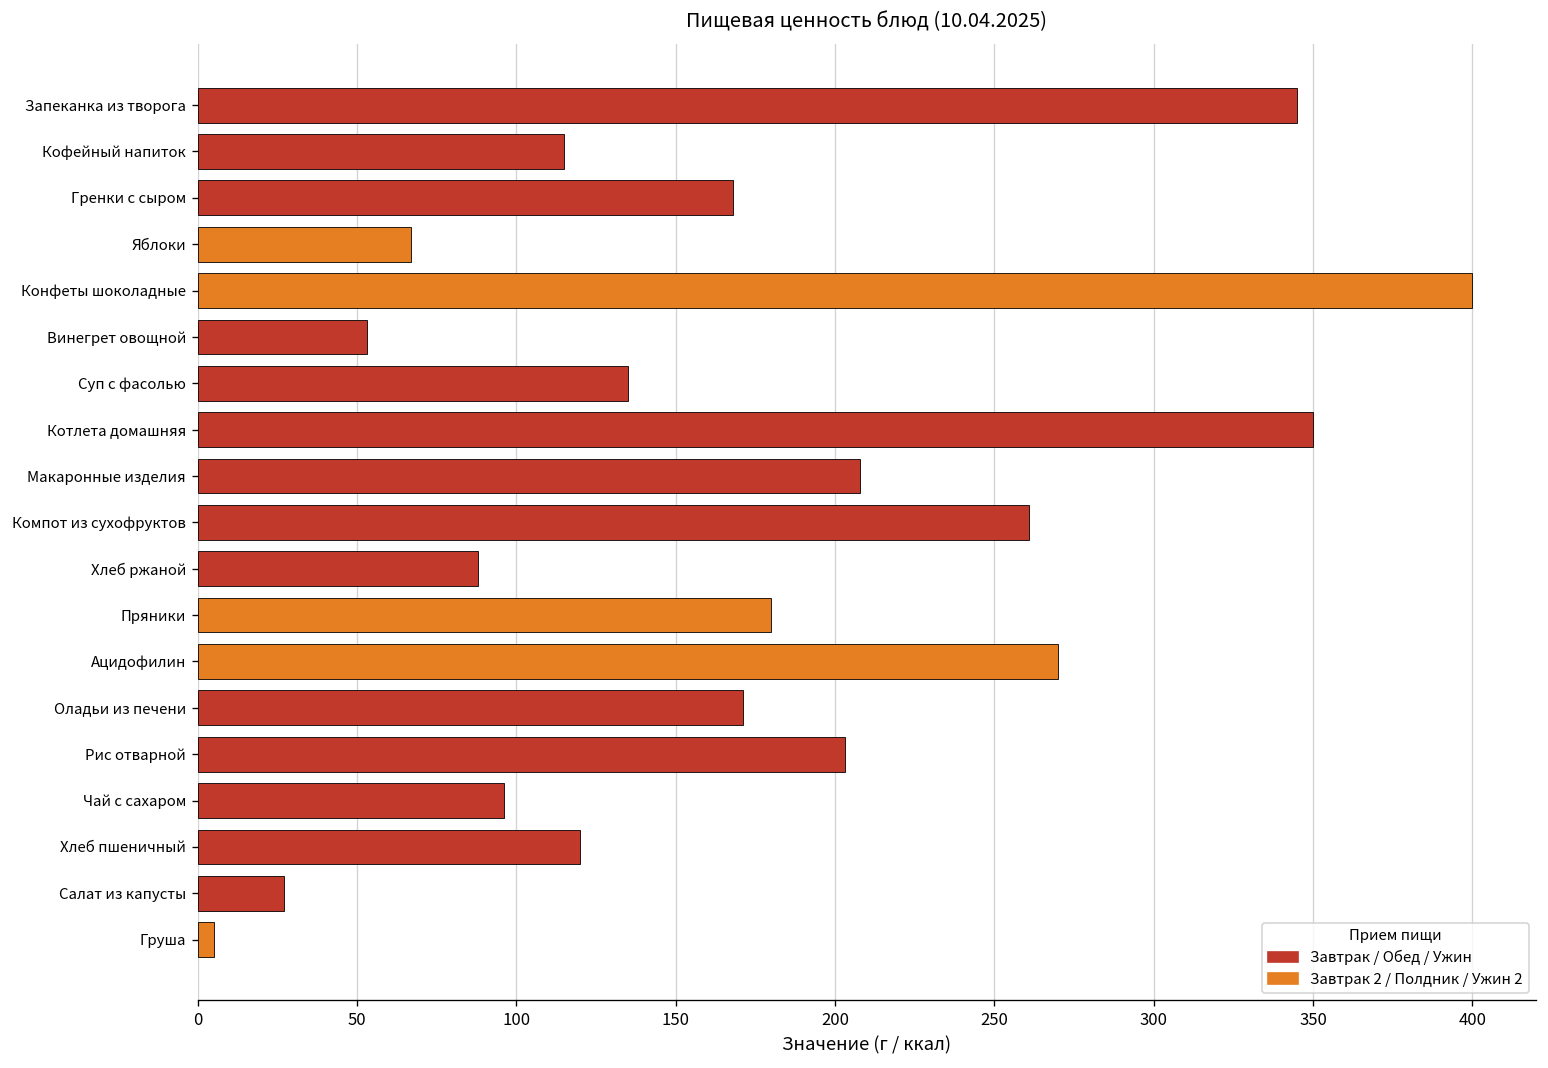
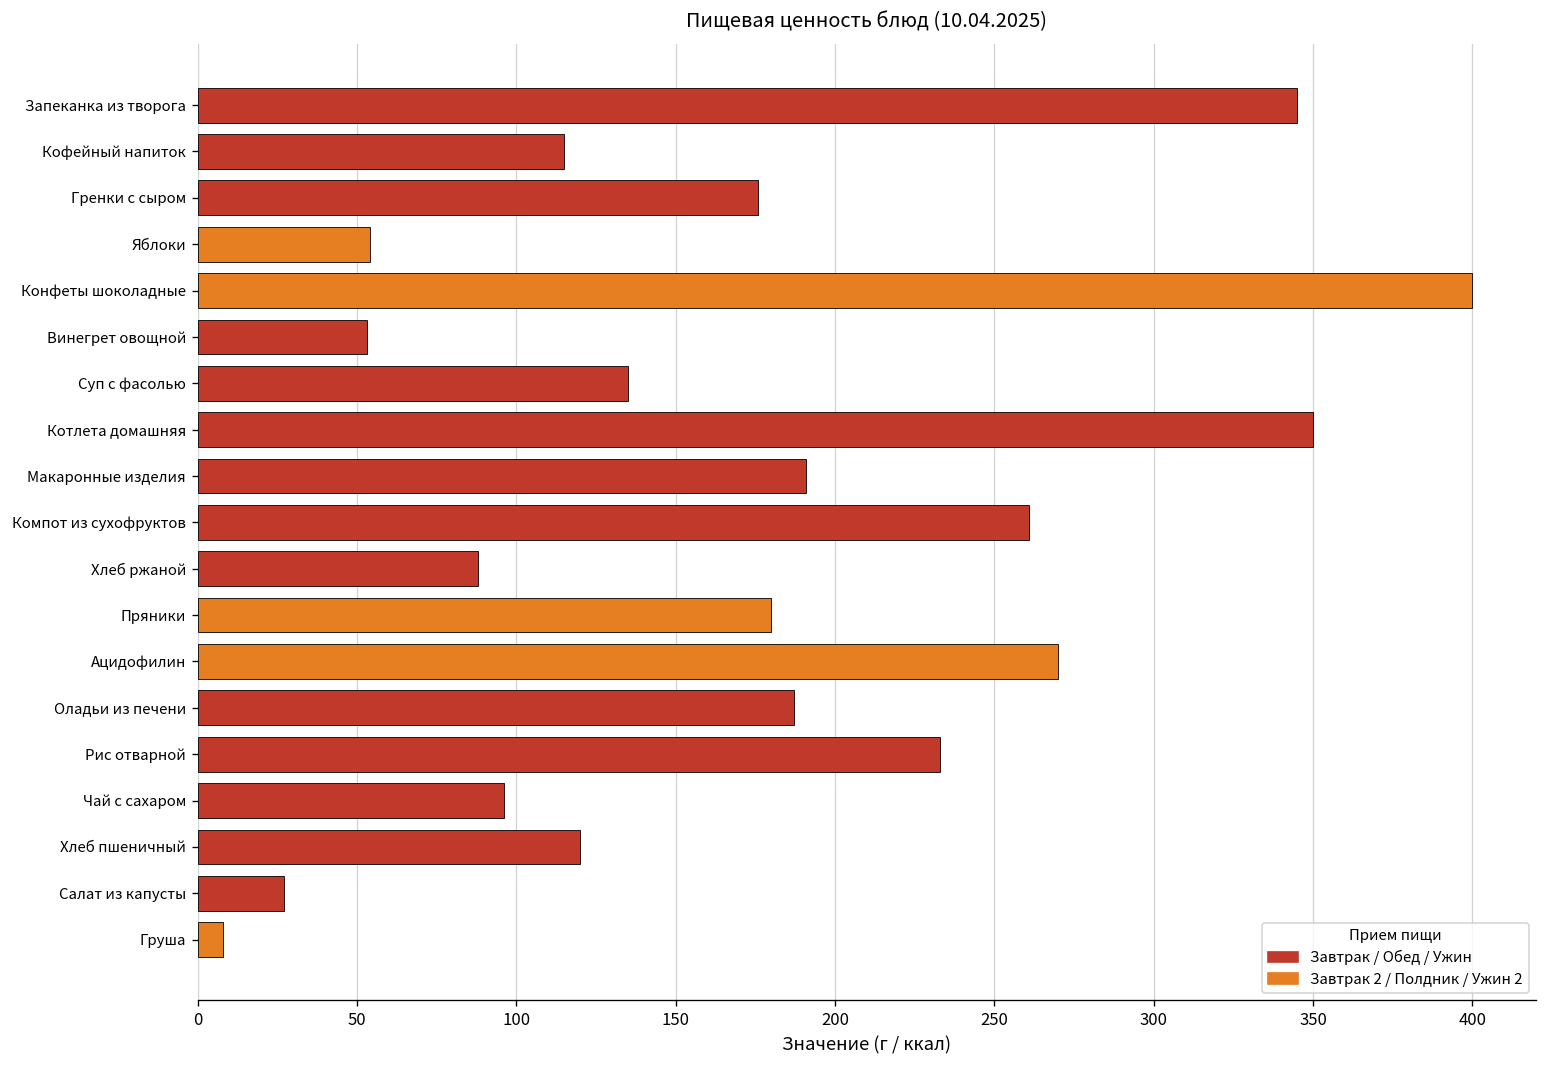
Гренки с сыром: 168 -> 176
Яблоки: 67 -> 54
Макаронные изделия: 208 -> 191
Оладьи из печени: 171 -> 187
Рис отварной: 203 -> 233
Груша: 5 -> 8
